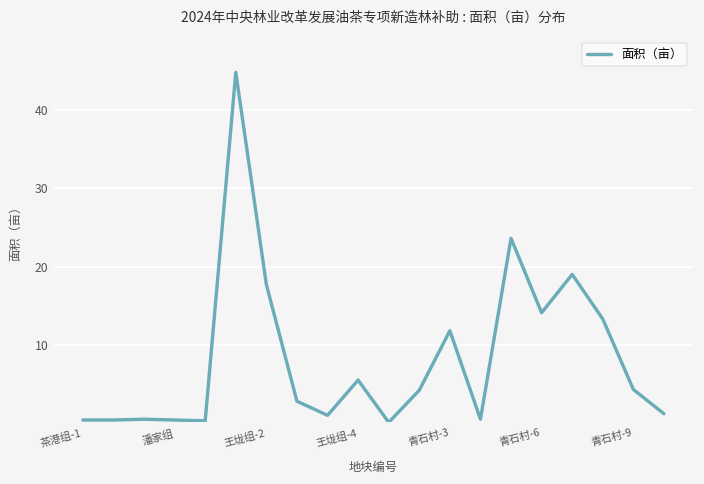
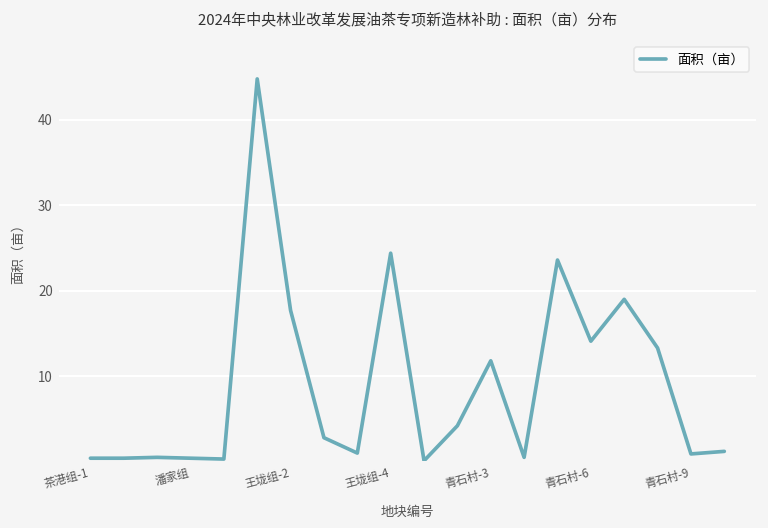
王垅组-4: 6 -> 24
青石村-9: 4 -> 1
